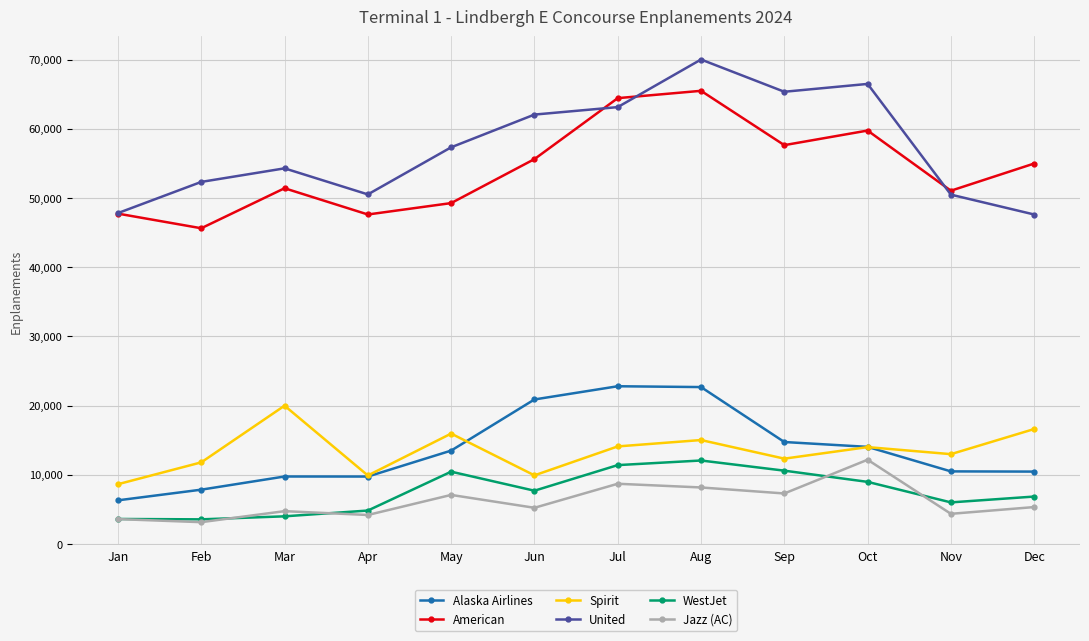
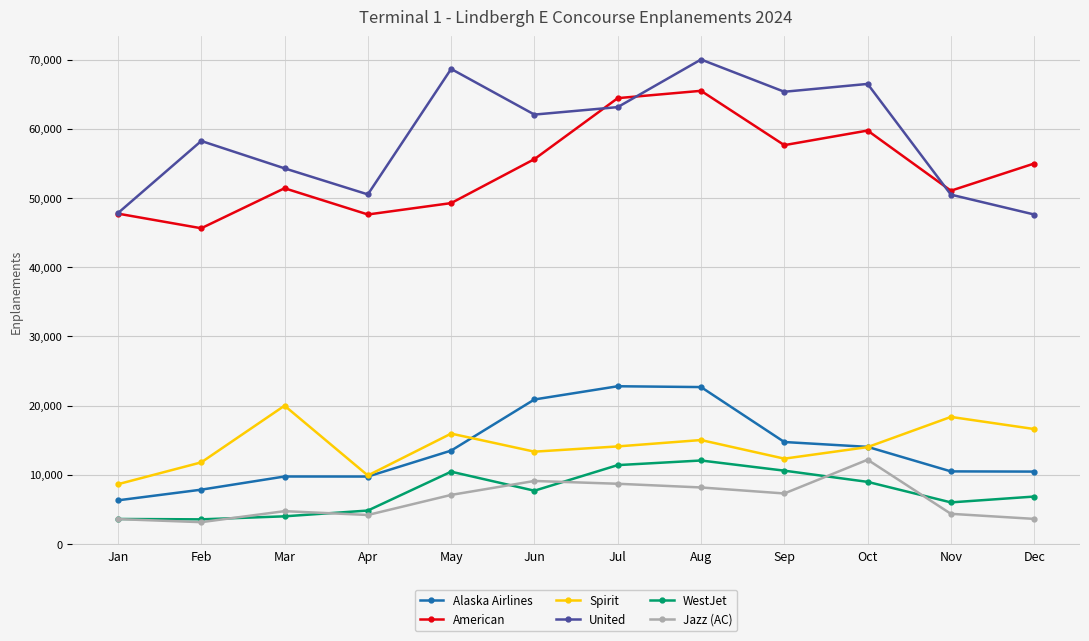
United, Feb: 52,000 -> 58,000
United, May: 57,000 -> 69,000
Spirit, Jun: 10,000 -> 13,000
Jazz (AC), Jun: 5,000 -> 9,000
Spirit, Nov: 13,000 -> 18,000
Jazz (AC), Dec: 5,000 -> 4,000
